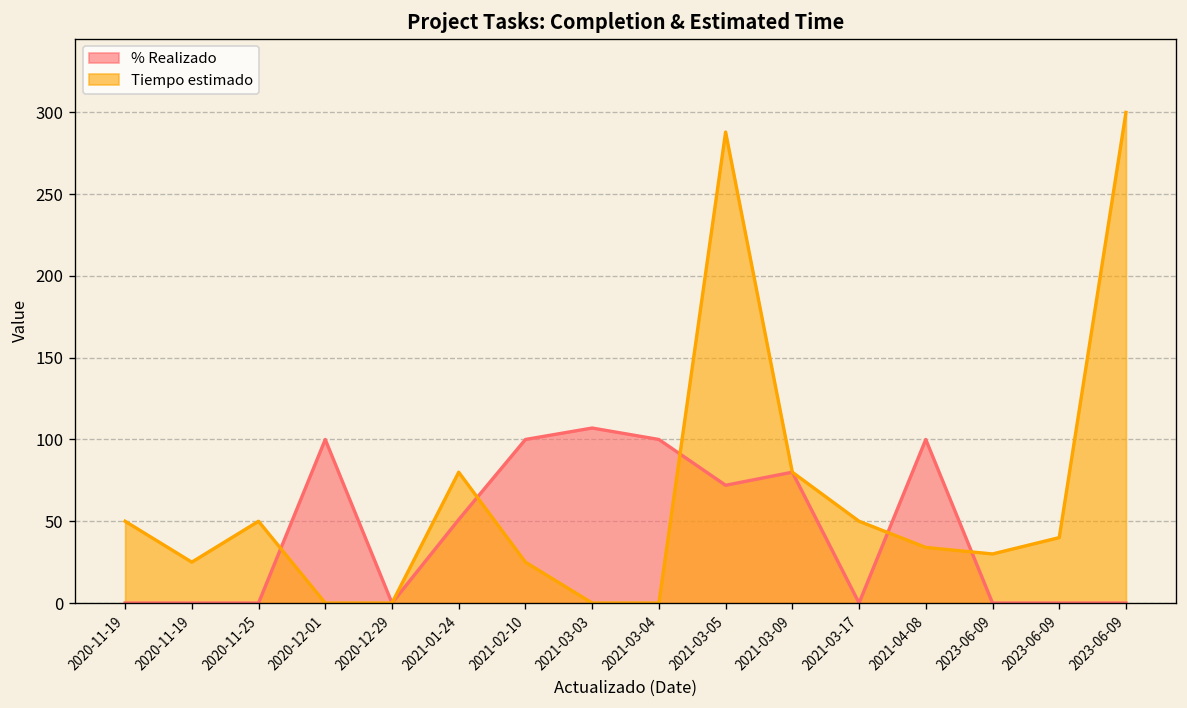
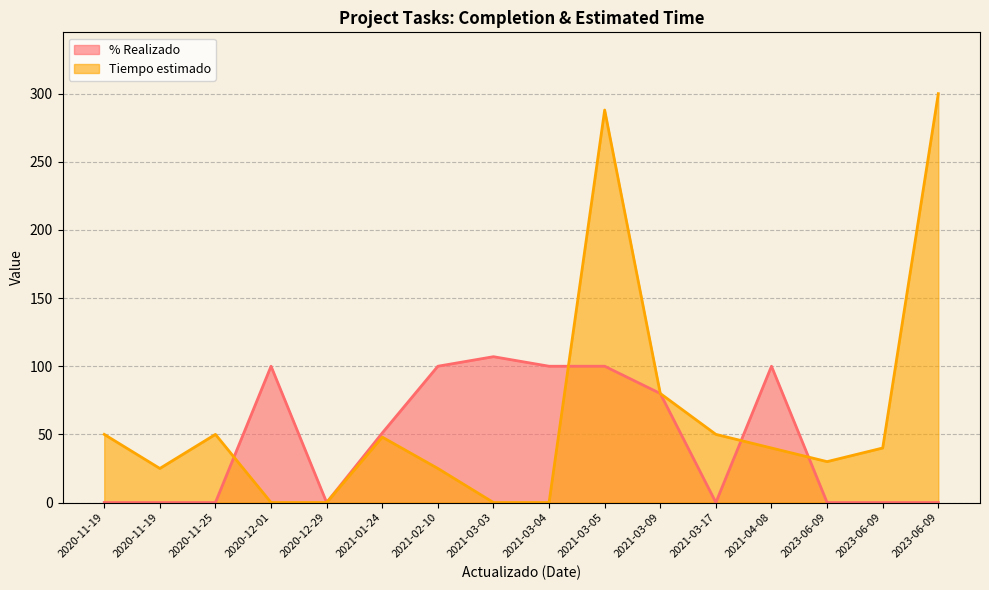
Tiempo estimado, 2021-01-24: 80 -> 48
% Realizado, 2021-03-05: 72 -> 100
Tiempo estimado, 2021-04-08: 34 -> 40
